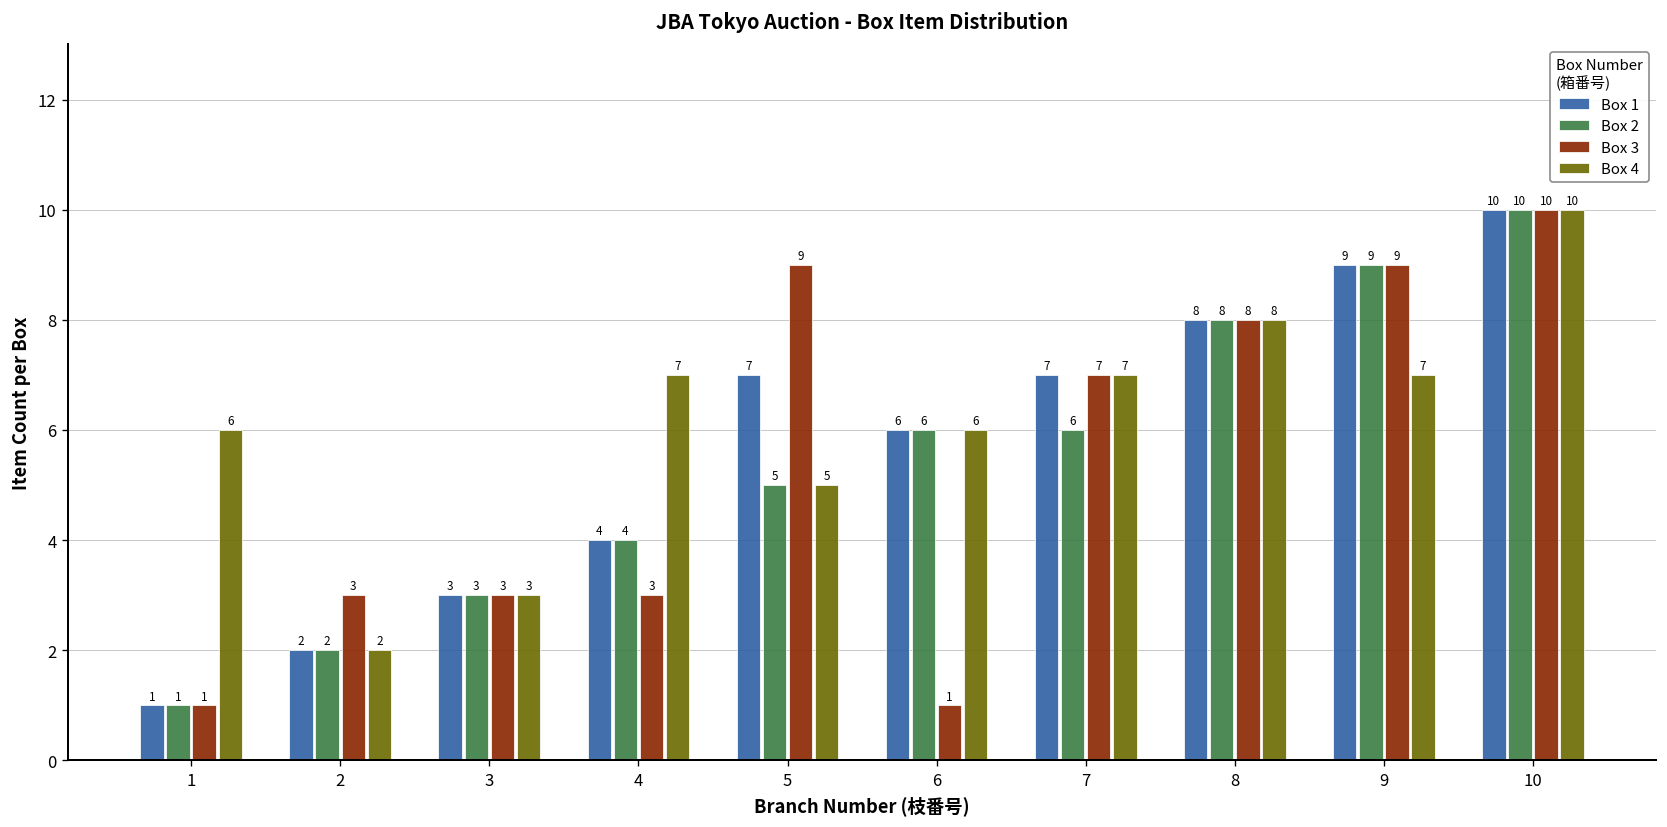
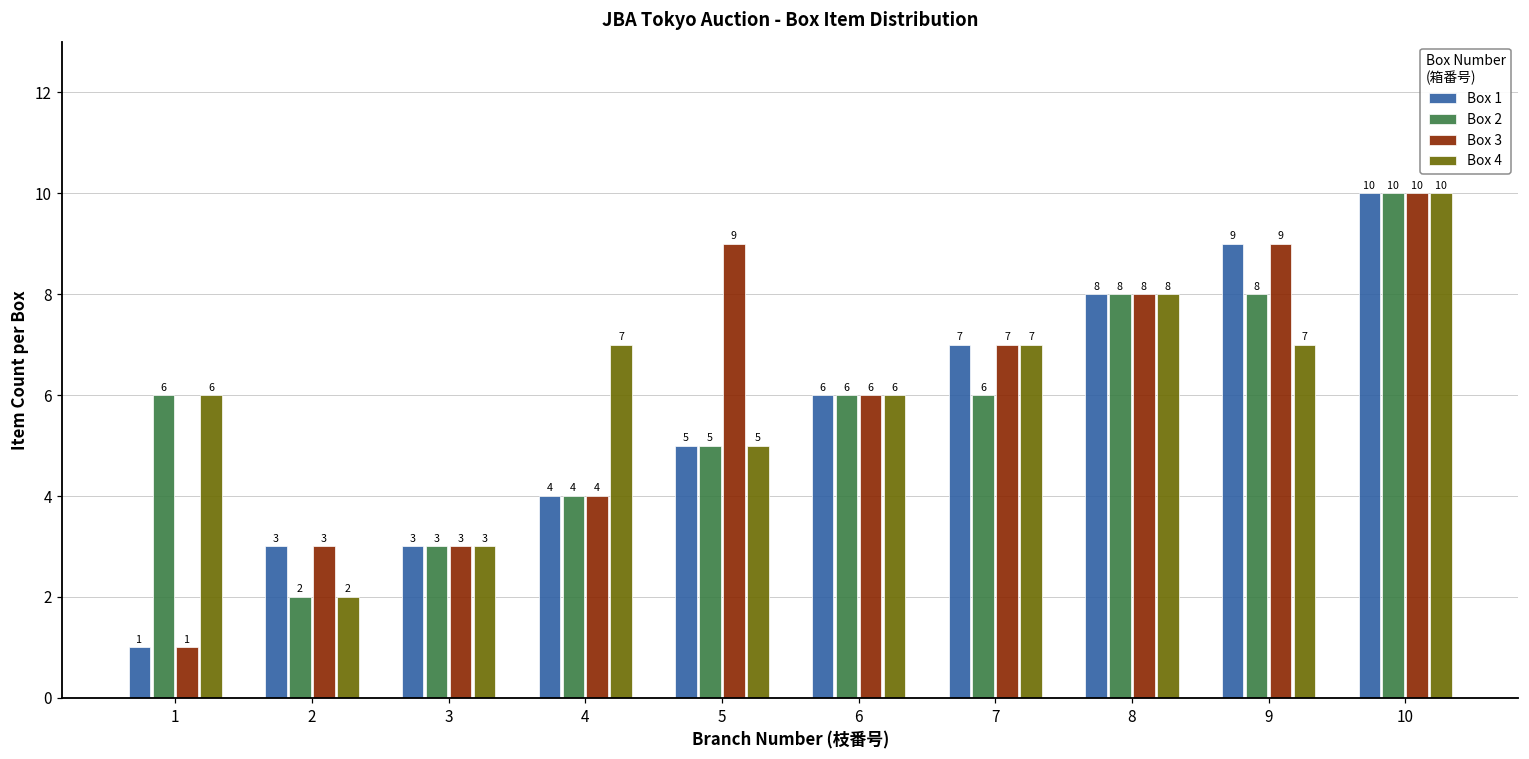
Box 2, 1: 1 -> 6
Box 1, 2: 2 -> 3
Box 3, 4: 3 -> 4
Box 1, 5: 7 -> 5
Box 3, 6: 1 -> 6
Box 2, 9: 9 -> 8
